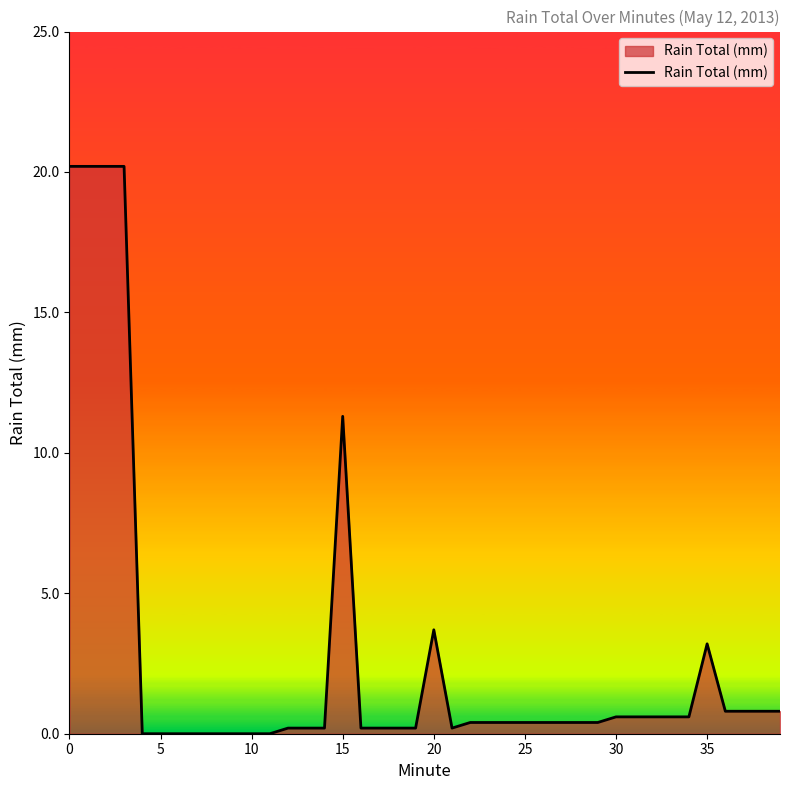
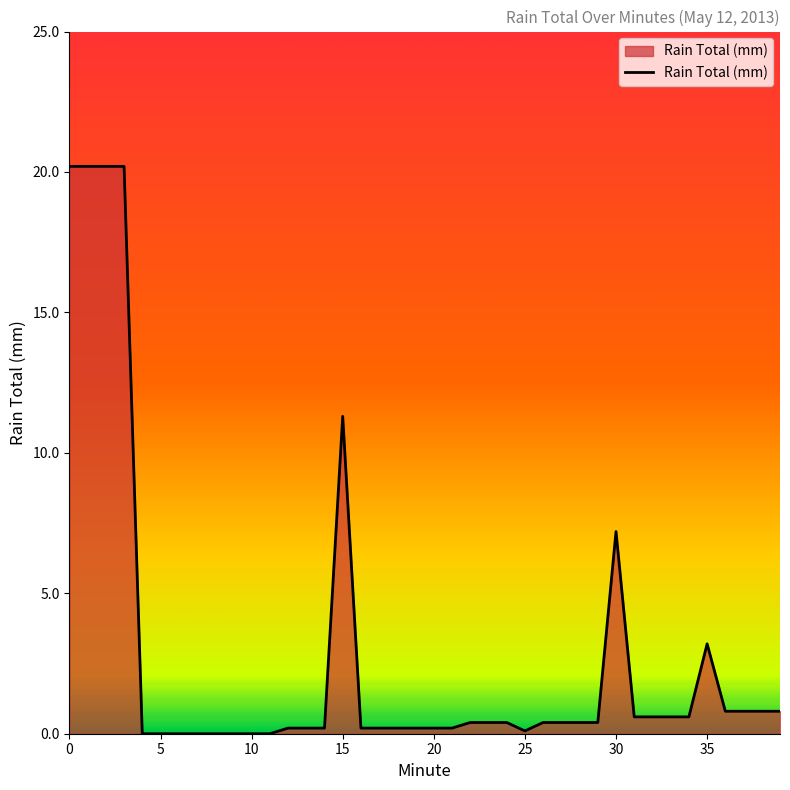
20: 3.7 -> 0.2
25: 0.4 -> 0.1
30: 0.6 -> 7.2
